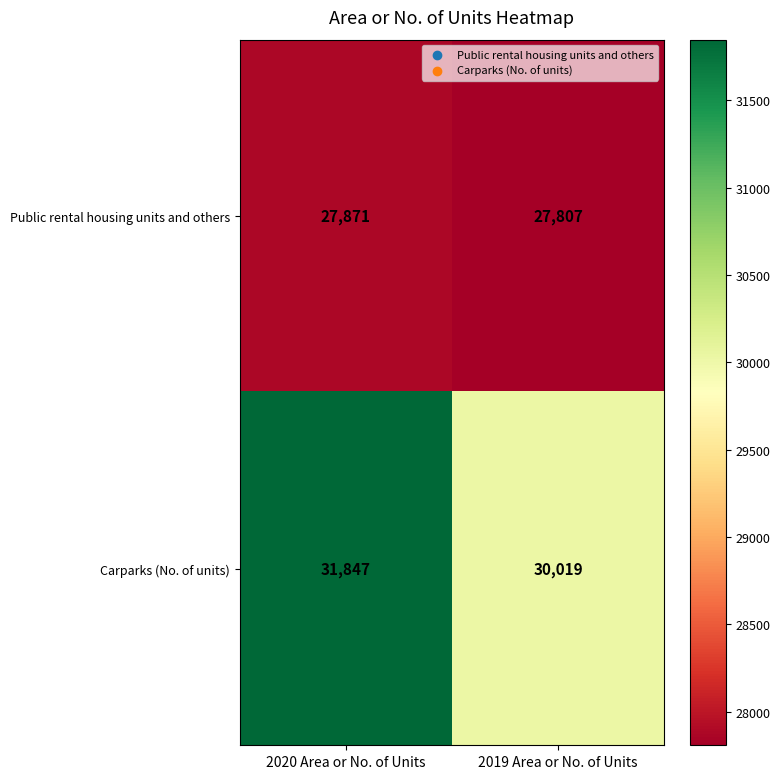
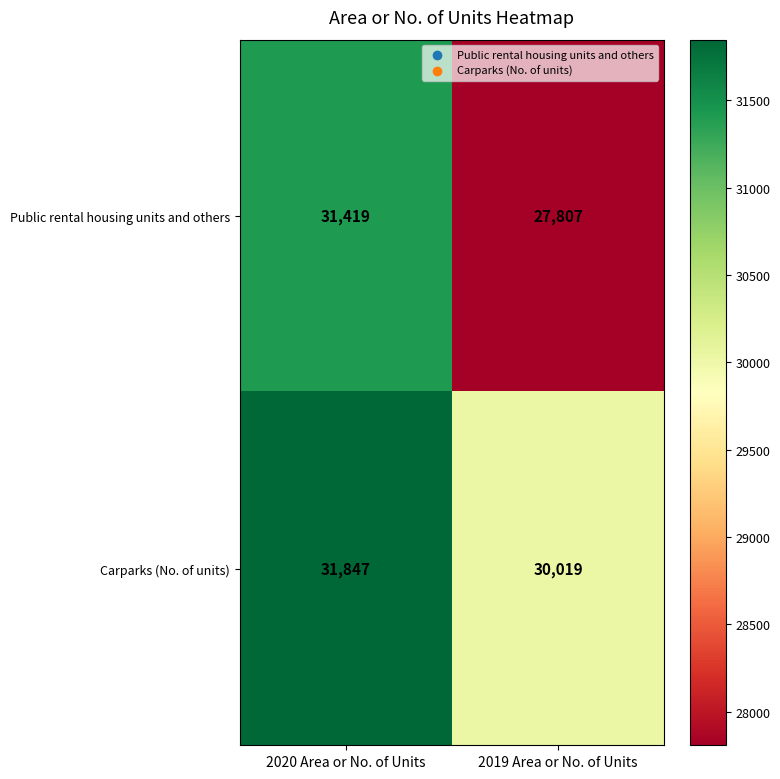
Public rental housing units and others, 2020 Area or No. of Units: 27,871 -> 31,419
